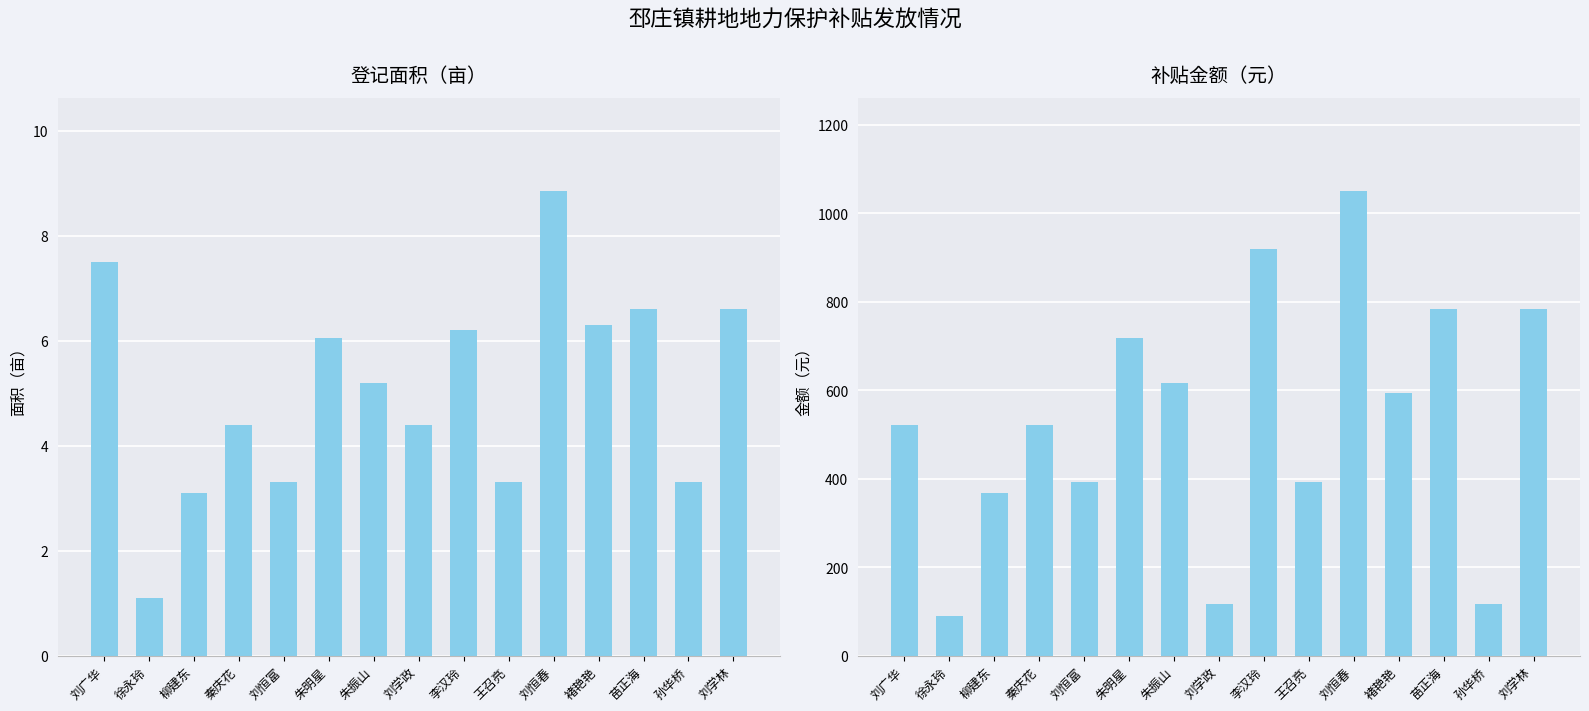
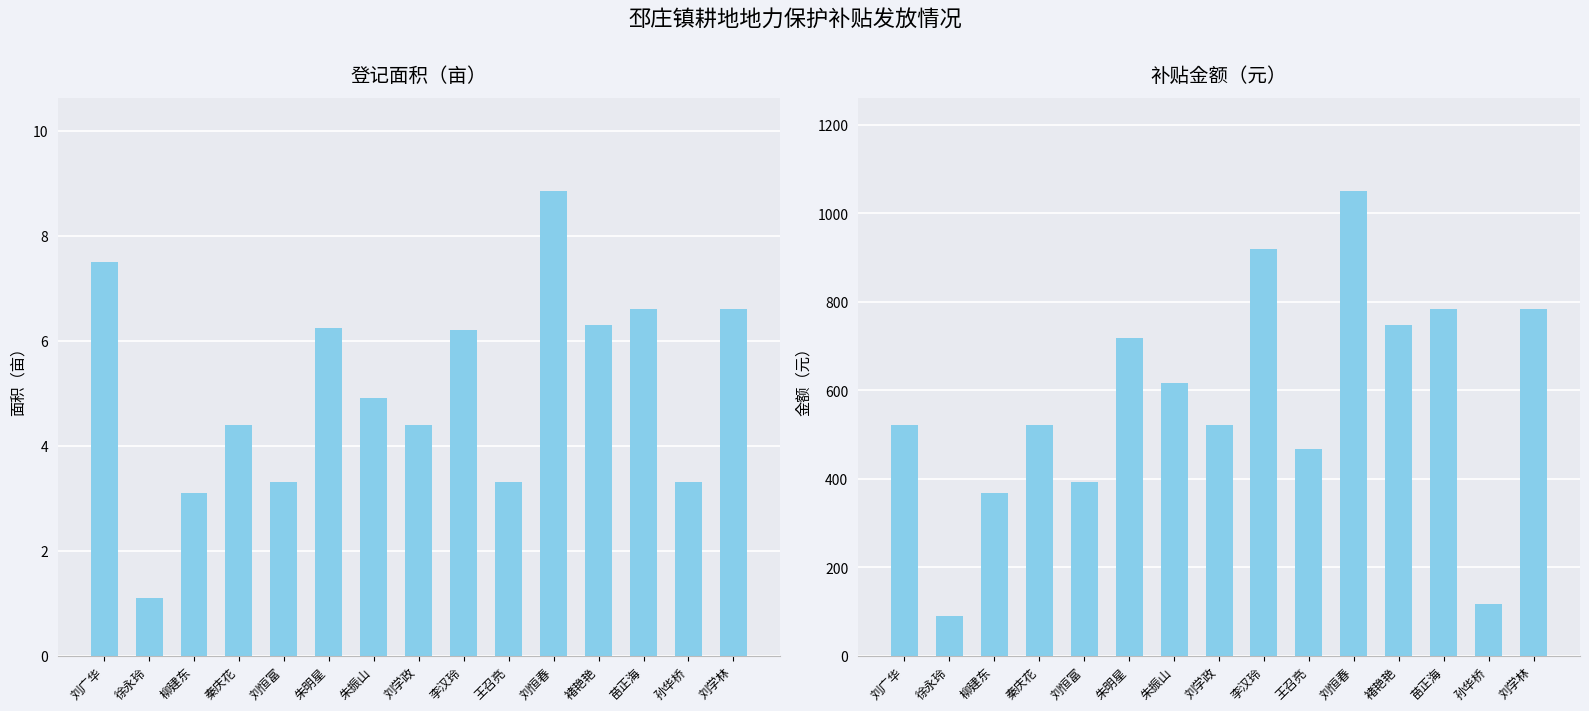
登记面积（亩）, 朱明星: 6.1 -> 6.3
登记面积（亩）, 朱振山: 5.2 -> 4.9
补贴金额（元）, 刘学政: 120 -> 520
补贴金额（元）, 王召亮: 390 -> 470
补贴金额（元）, 褚艳艳: 590 -> 750
